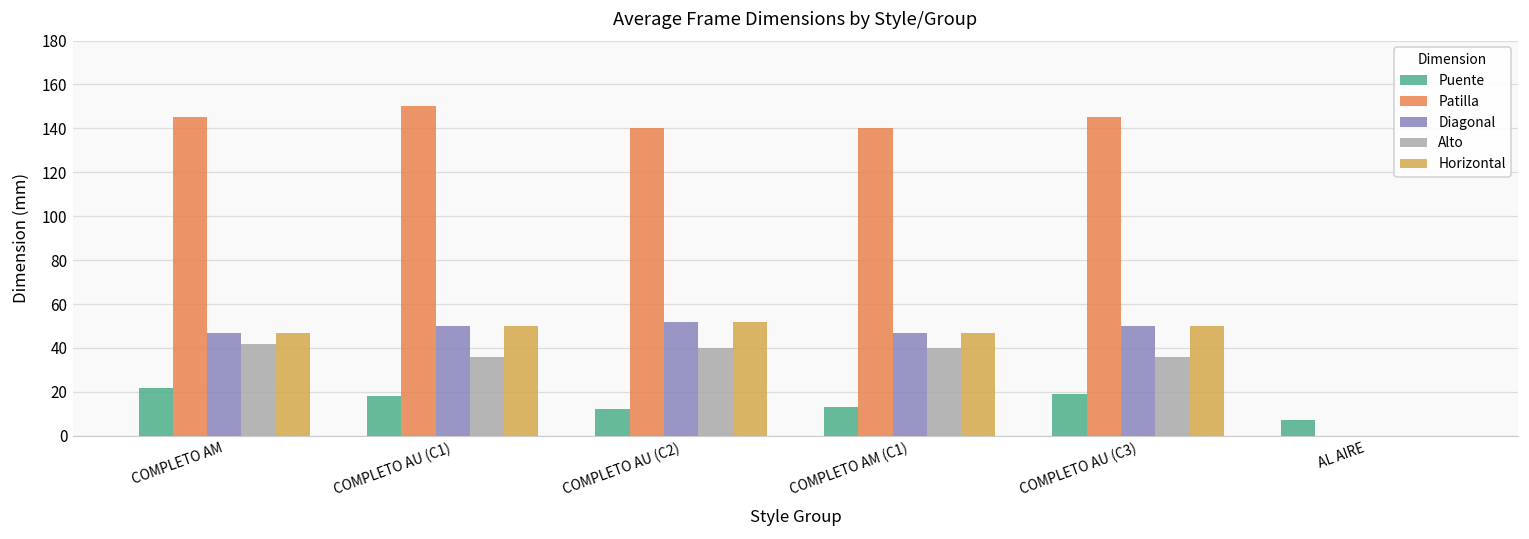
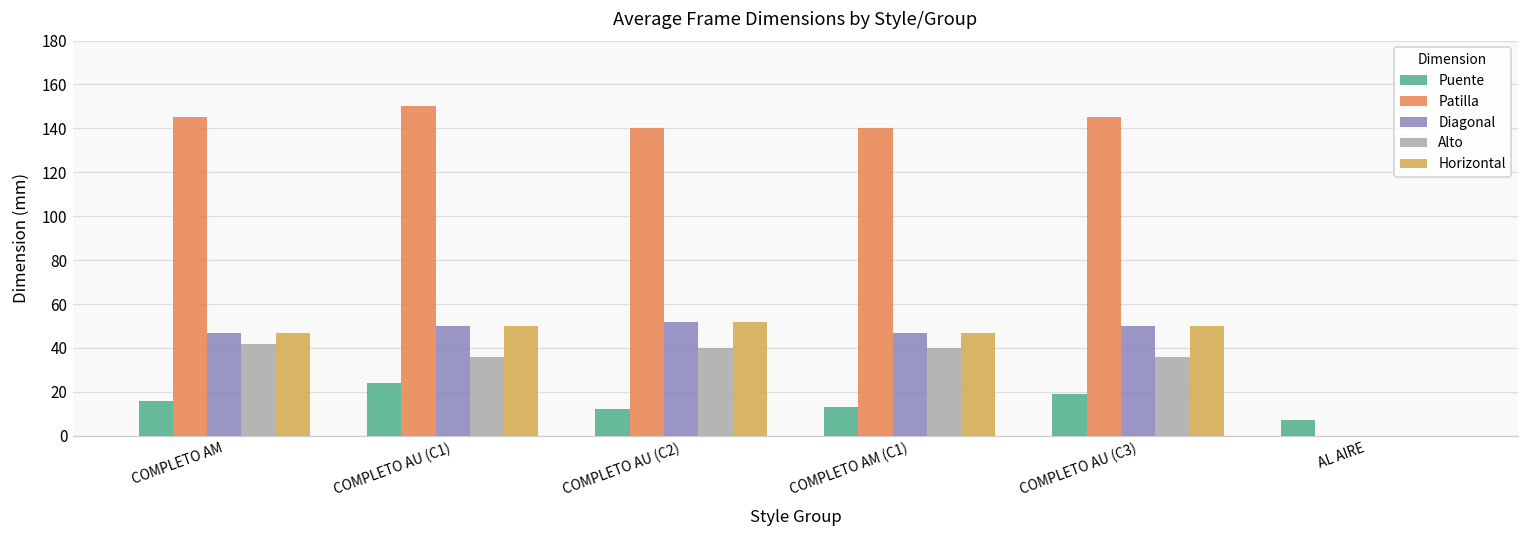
Puente, COMPLETO AM: 22 -> 16
Puente, COMPLETO AU (C1): 18 -> 24
